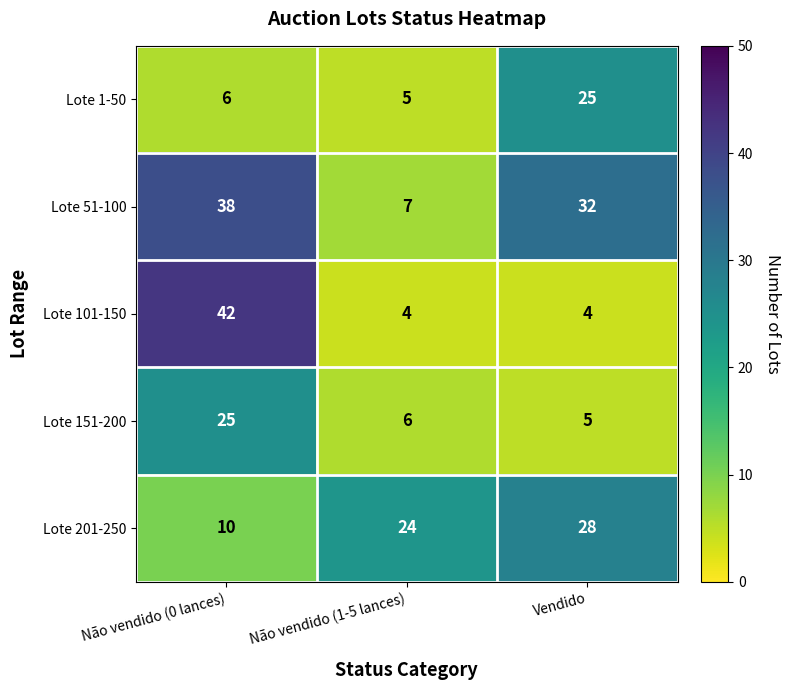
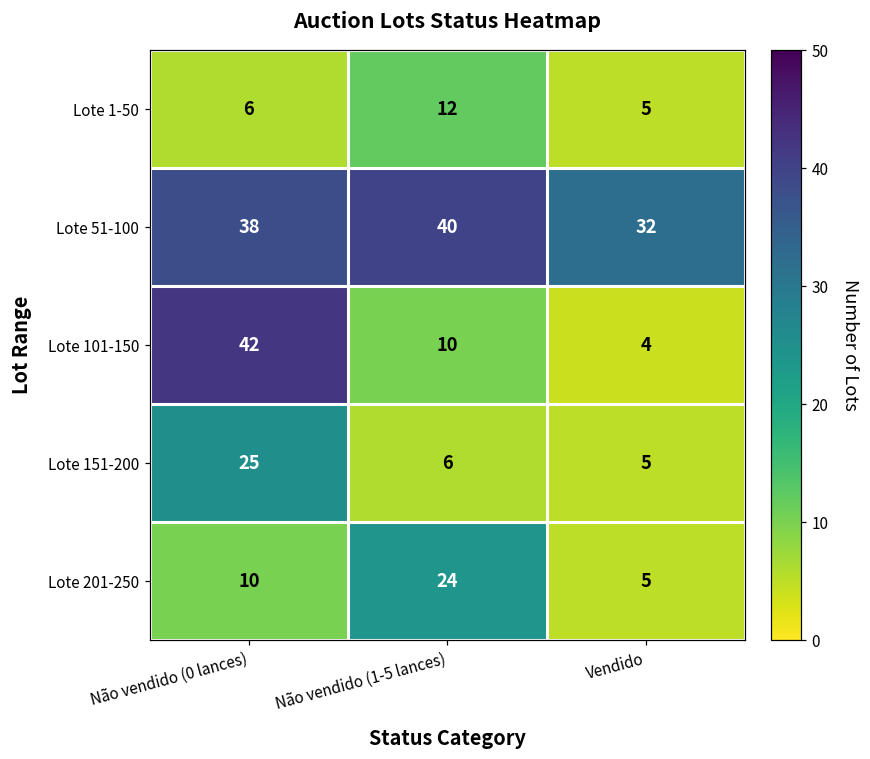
Lote 1-50, Não vendido (1-5 lances): 5 -> 12
Lote 1-50, Vendido: 25 -> 5
Lote 51-100, Não vendido (1-5 lances): 7 -> 40
Lote 101-150, Não vendido (1-5 lances): 4 -> 10
Lote 201-250, Vendido: 28 -> 5
